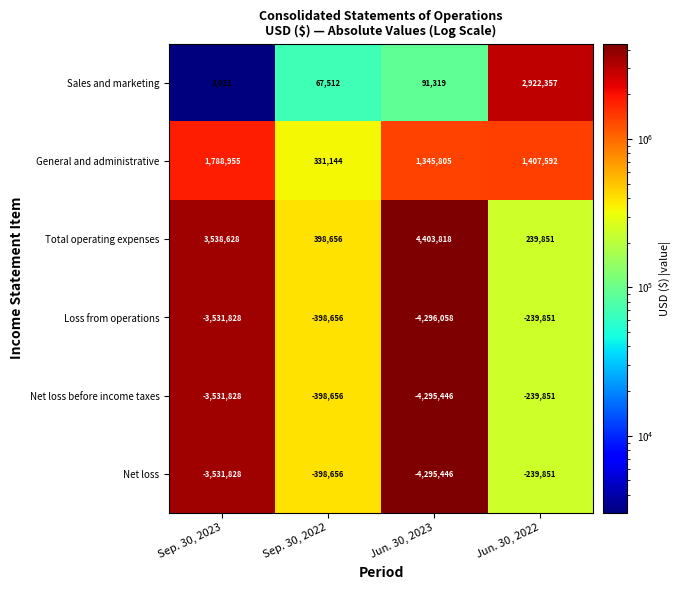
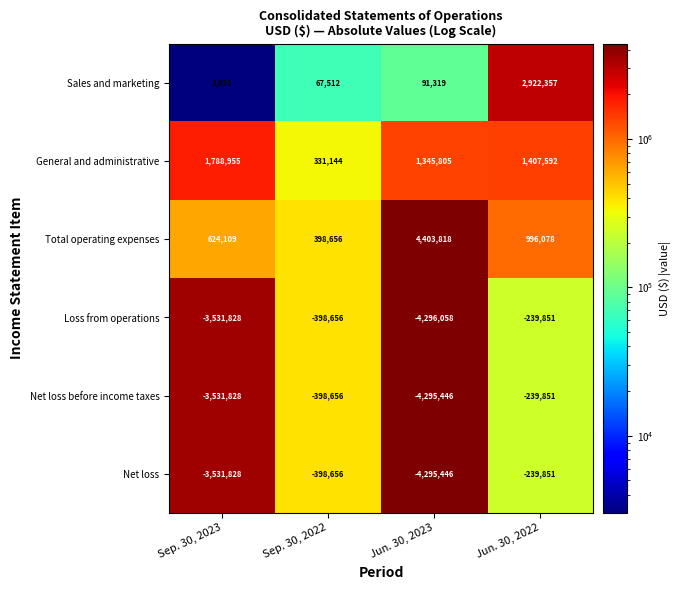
Total operating expenses, Sep. 30, 2023: 3,538,628 -> 624,109
Total operating expenses, Jun. 30, 2022: 239,851 -> 996,078
